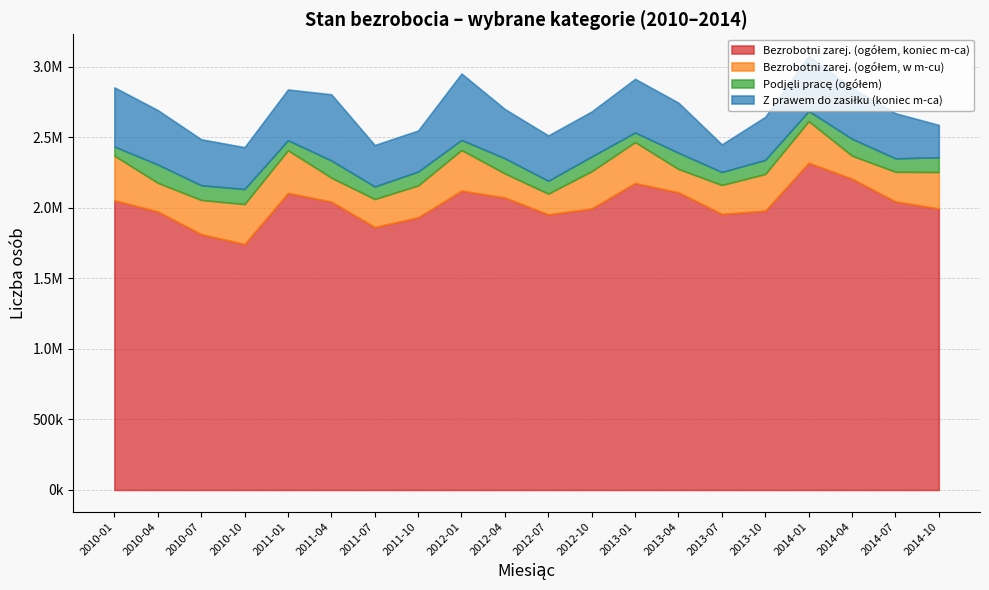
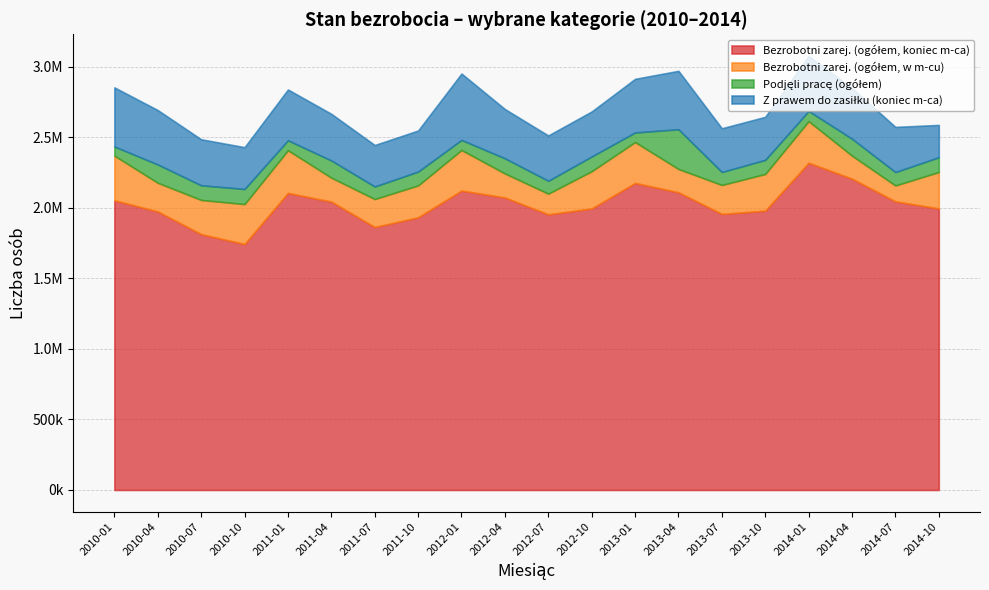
Z prawem do zasiłku (koniec m-ca), 2011-04: 470000 -> 330000
Podjęli pracę (ogółem), 2013-04: 120000 -> 280000
Z prawem do zasiłku (koniec m-ca), 2013-04: 360000 -> 410000
Z prawem do zasiłku (koniec m-ca), 2013-07: 200000 -> 310000
Bezrobotni zarej. (ogółem, w m-cu), 2014-07: 210000 -> 110000
